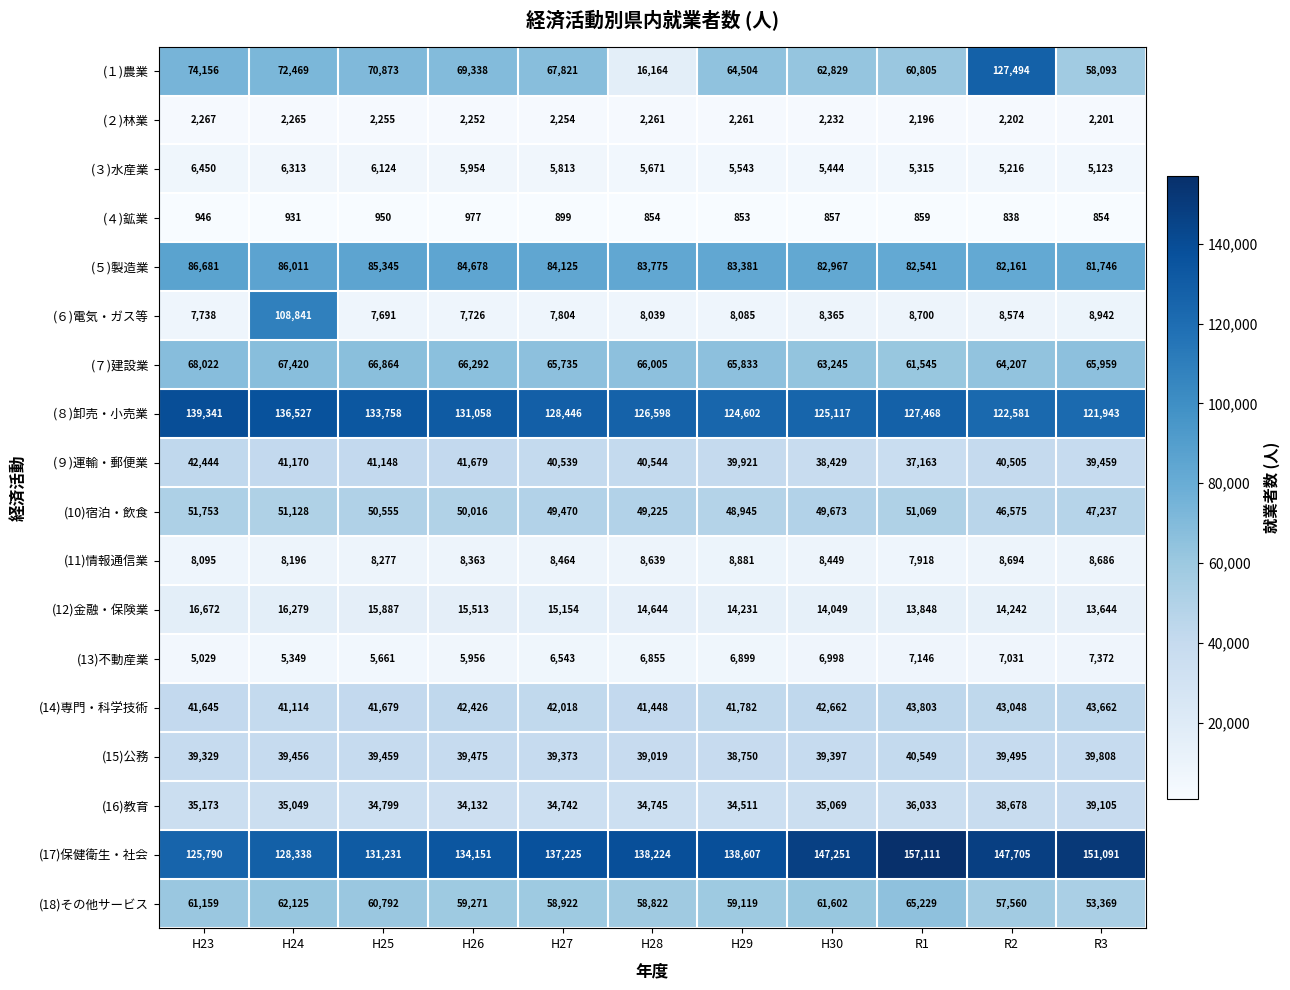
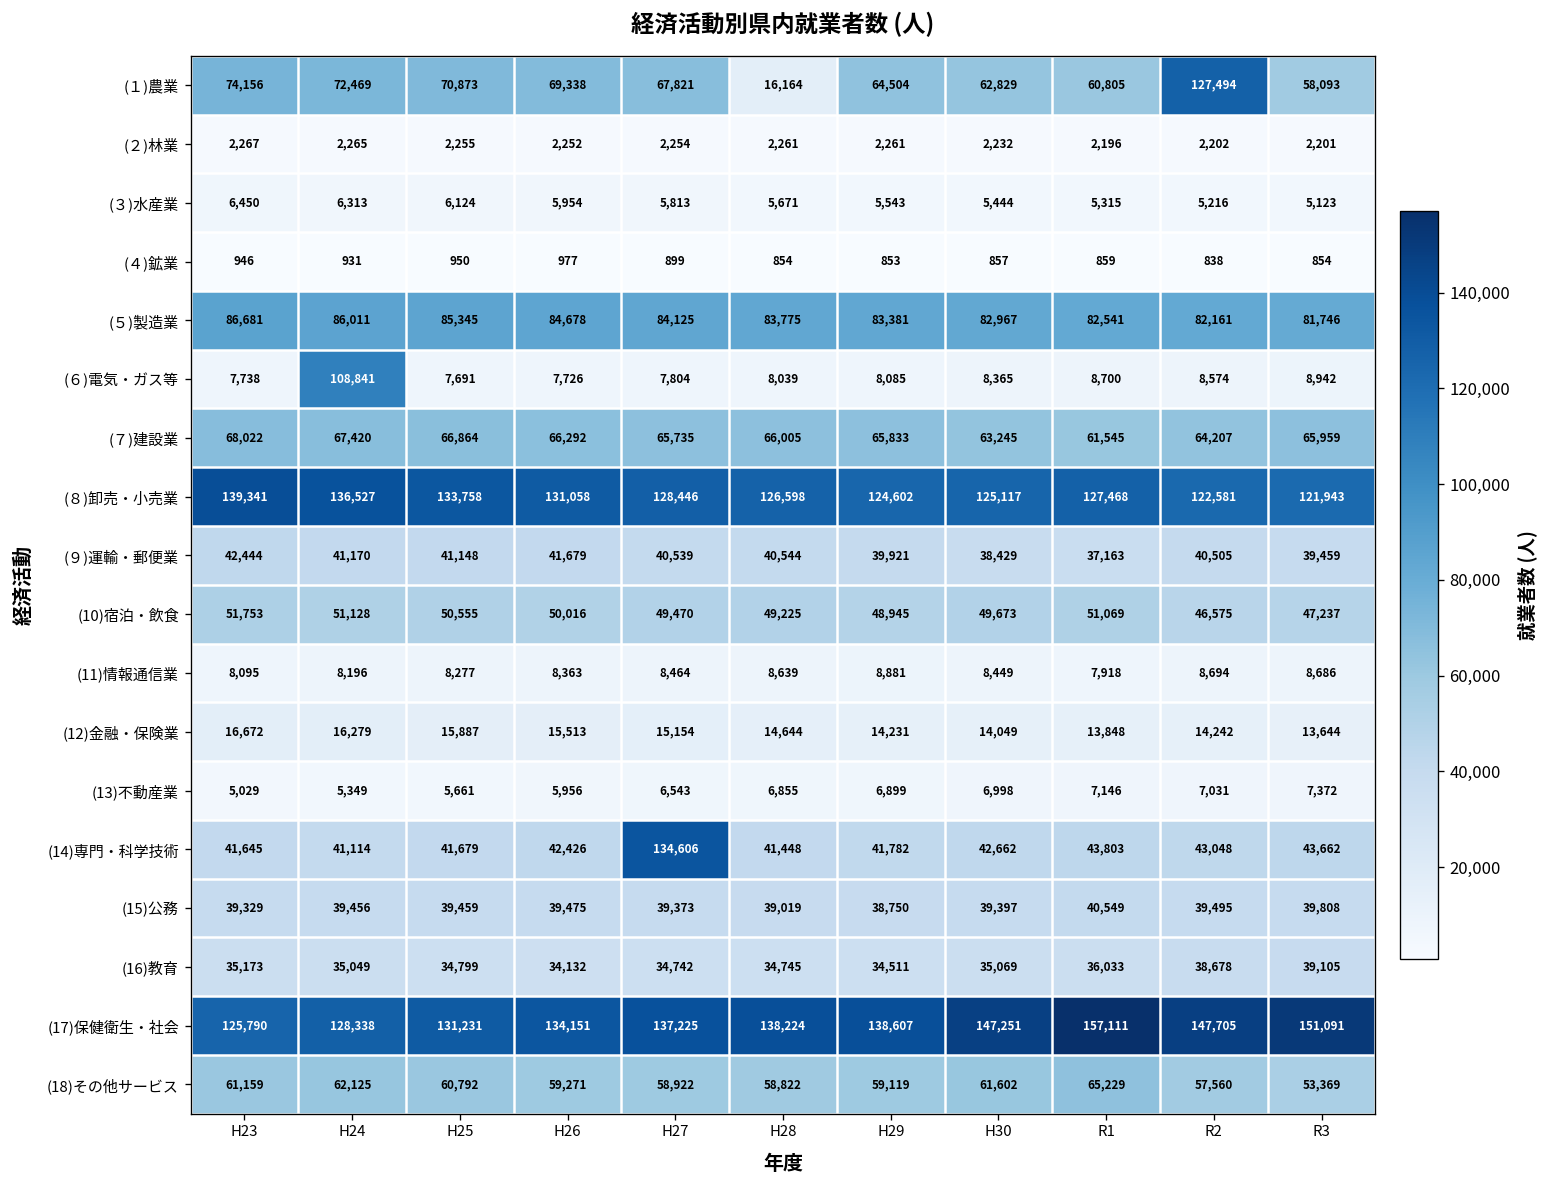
(14)専門・科学技術, H27: 42,018 -> 134,606
